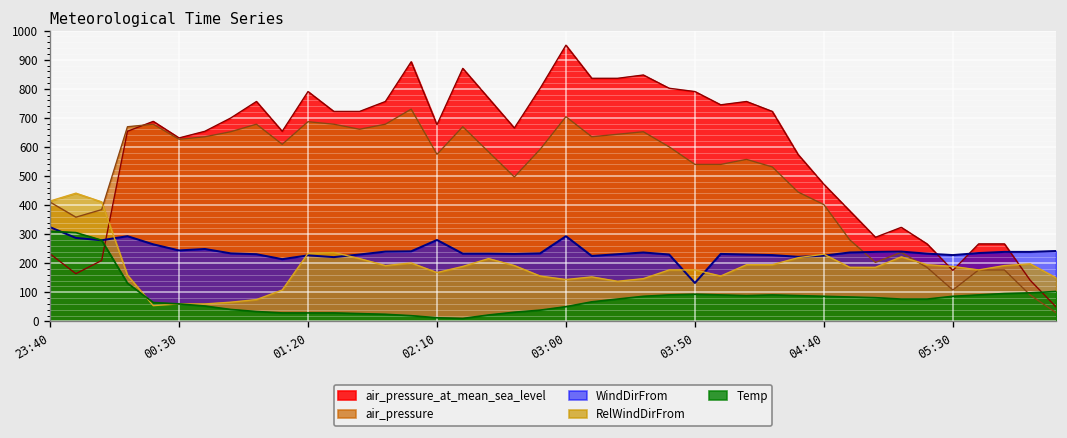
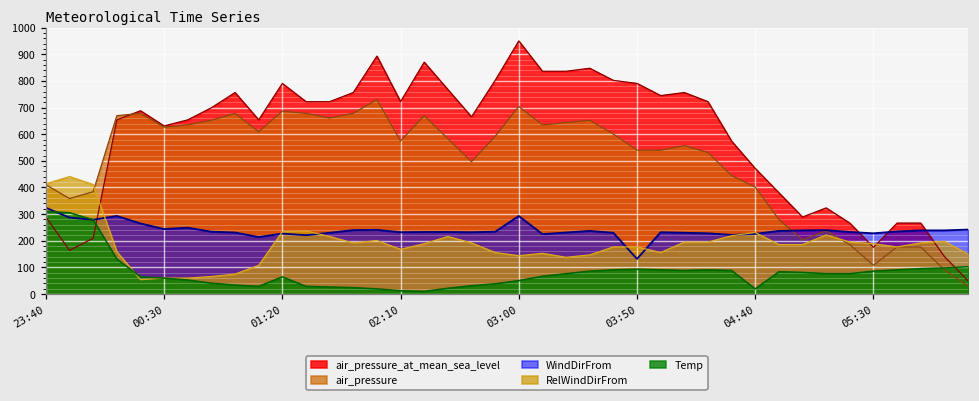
air_pressure_at_mean_sea_level, 23:40: 230 -> 290
Temp, 01:20: 30 -> 60
air_pressure_at_mean_sea_level, 02:10: 680 -> 720
WindDirFrom, 02:10: 280 -> 230
Temp, 04:40: 90 -> 20
